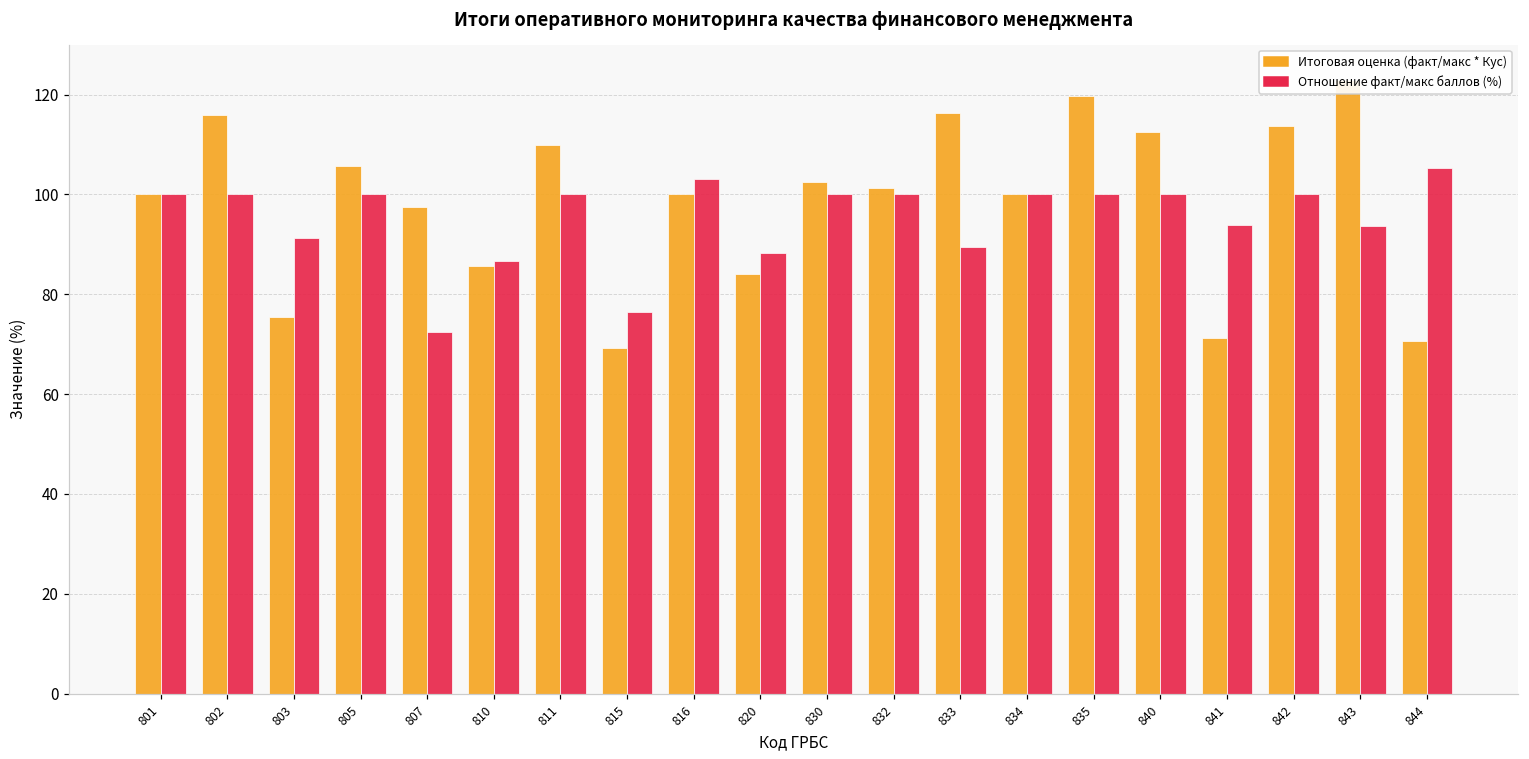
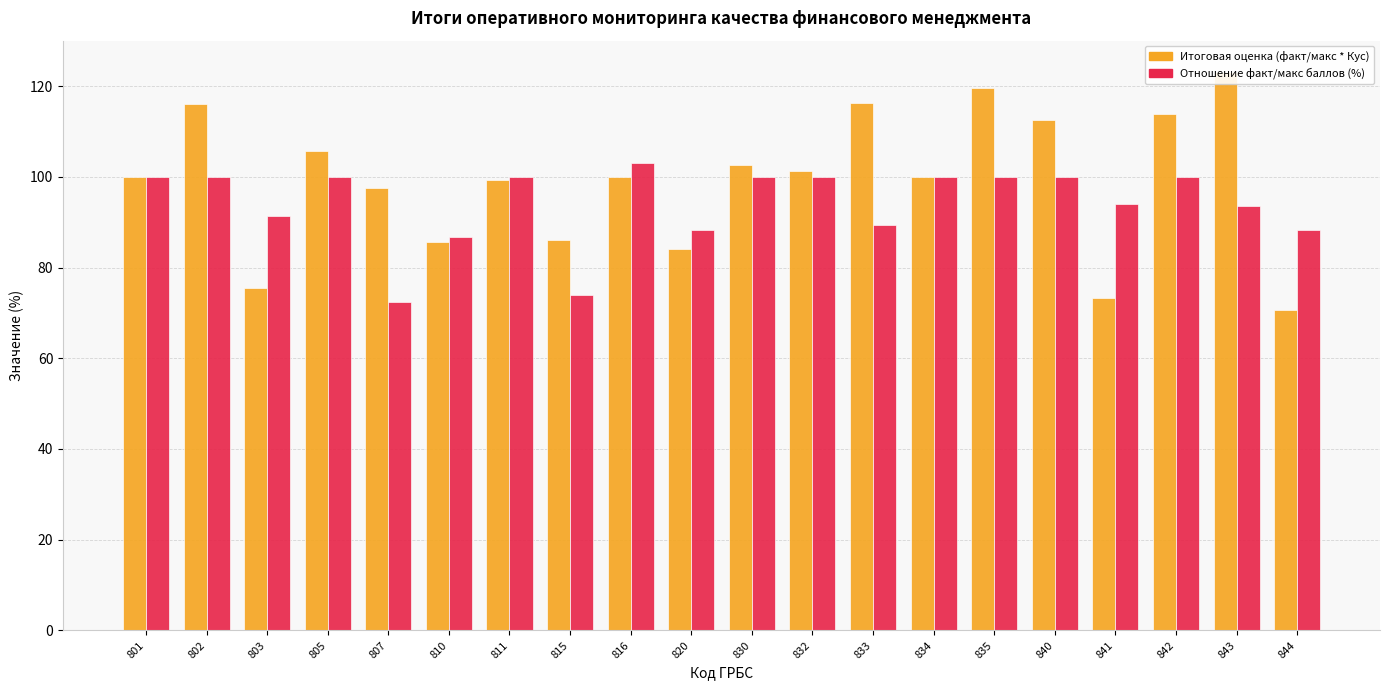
Итоговая оценка (факт/макс * Кус), 811: 110 -> 99
Итоговая оценка (факт/макс * Кус), 815: 69 -> 86
Отношение факт/макс баллов (%), 815: 76 -> 74
Итоговая оценка (факт/макс * Кус), 841: 71 -> 73
Отношение факт/макс баллов (%), 844: 105 -> 88
